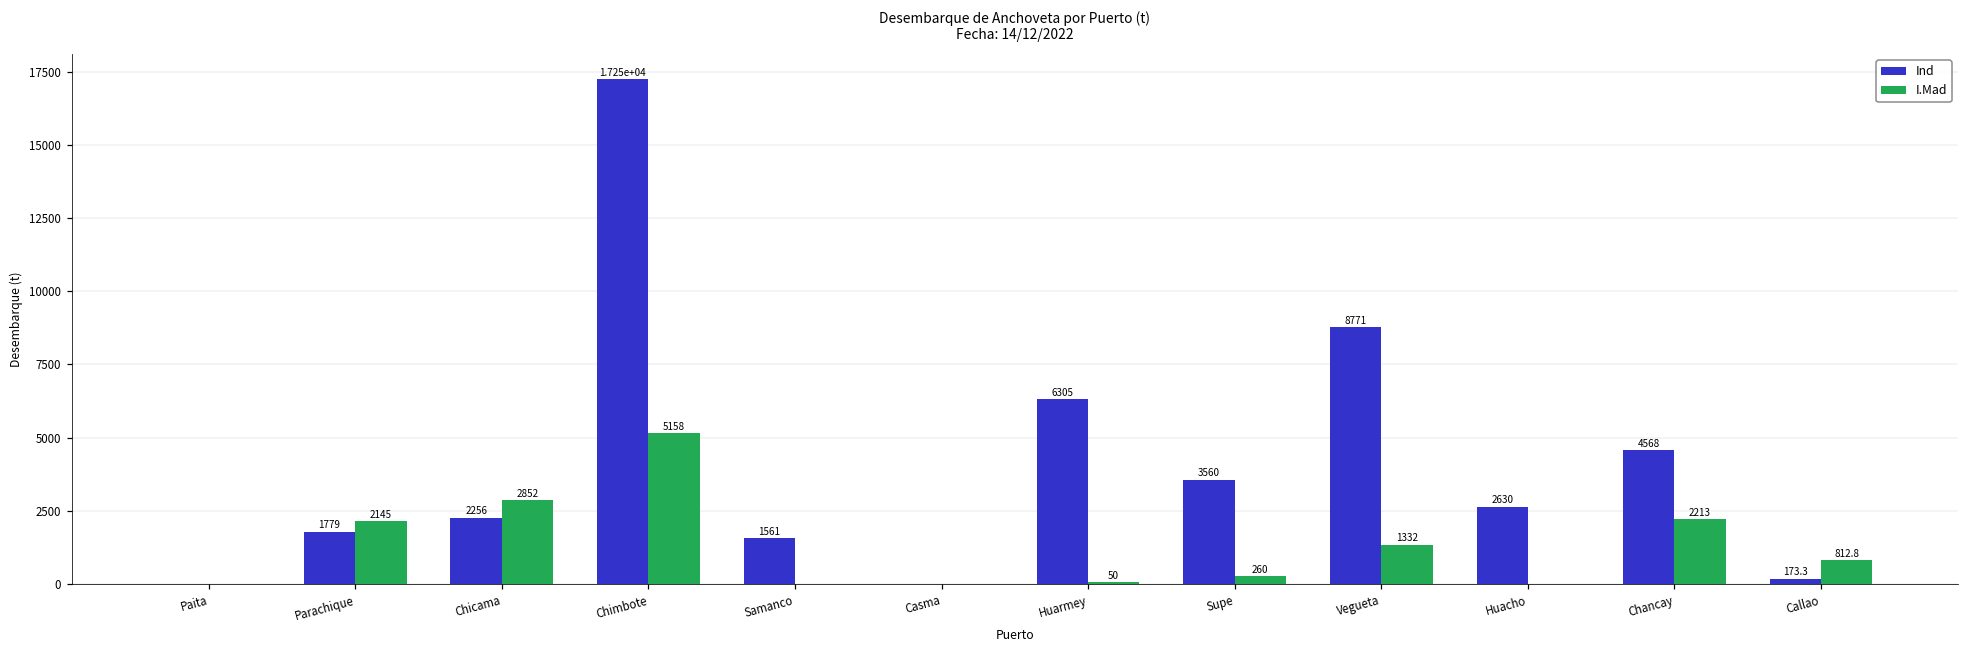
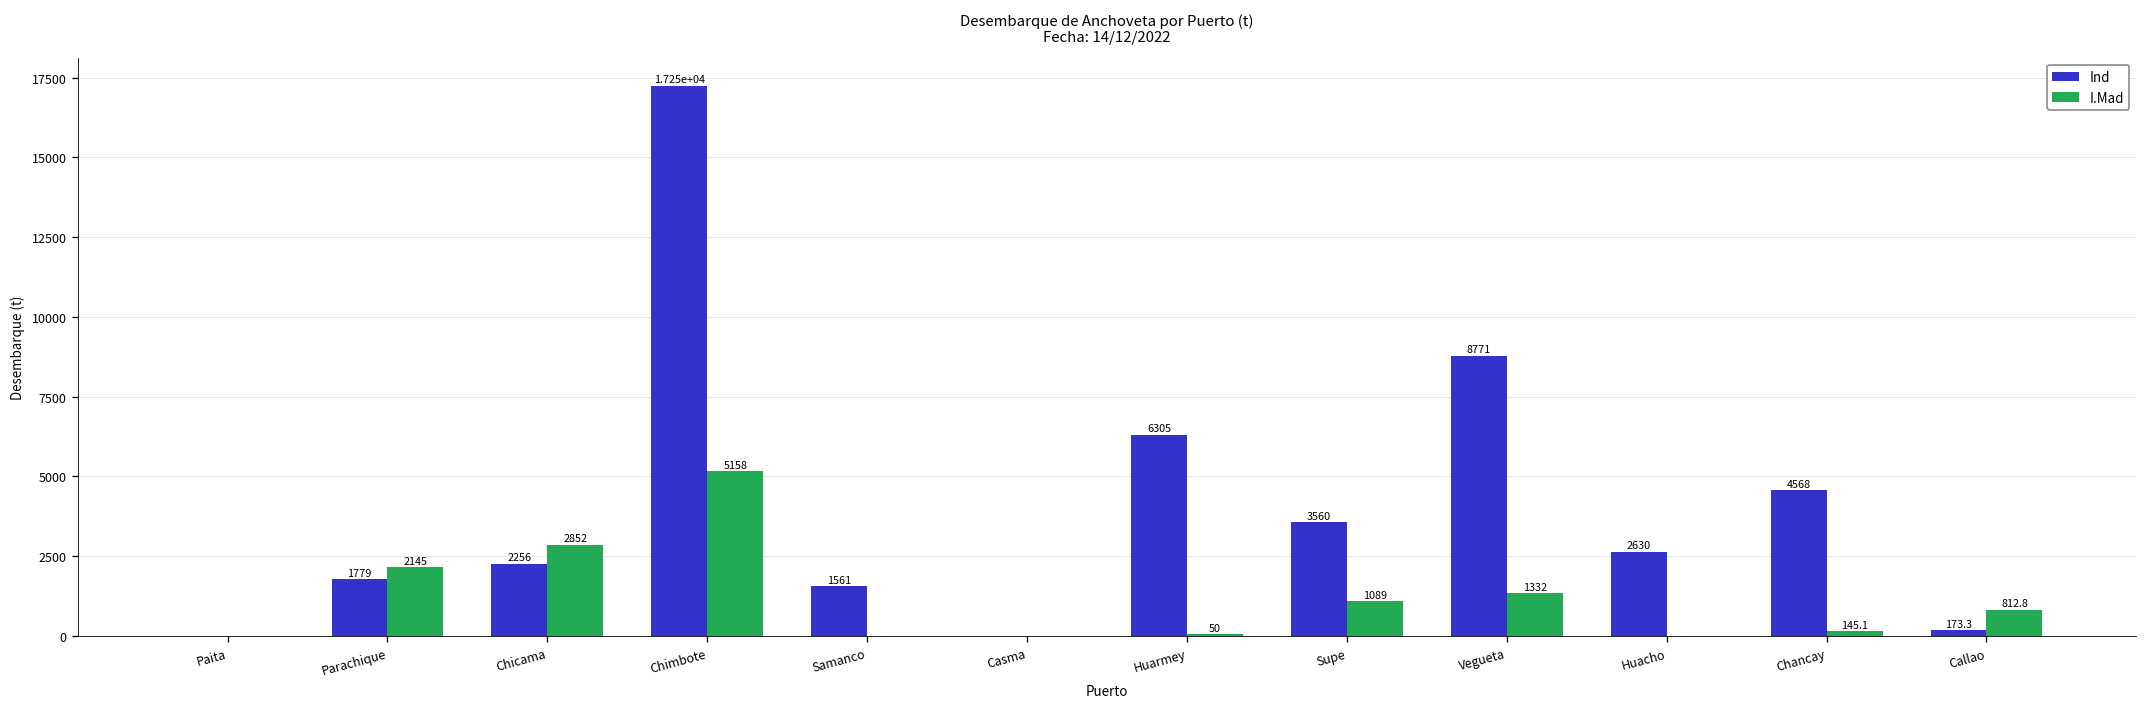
I.Mad, Supe: 260 -> 1089
I.Mad, Chancay: 2213 -> 145.1
